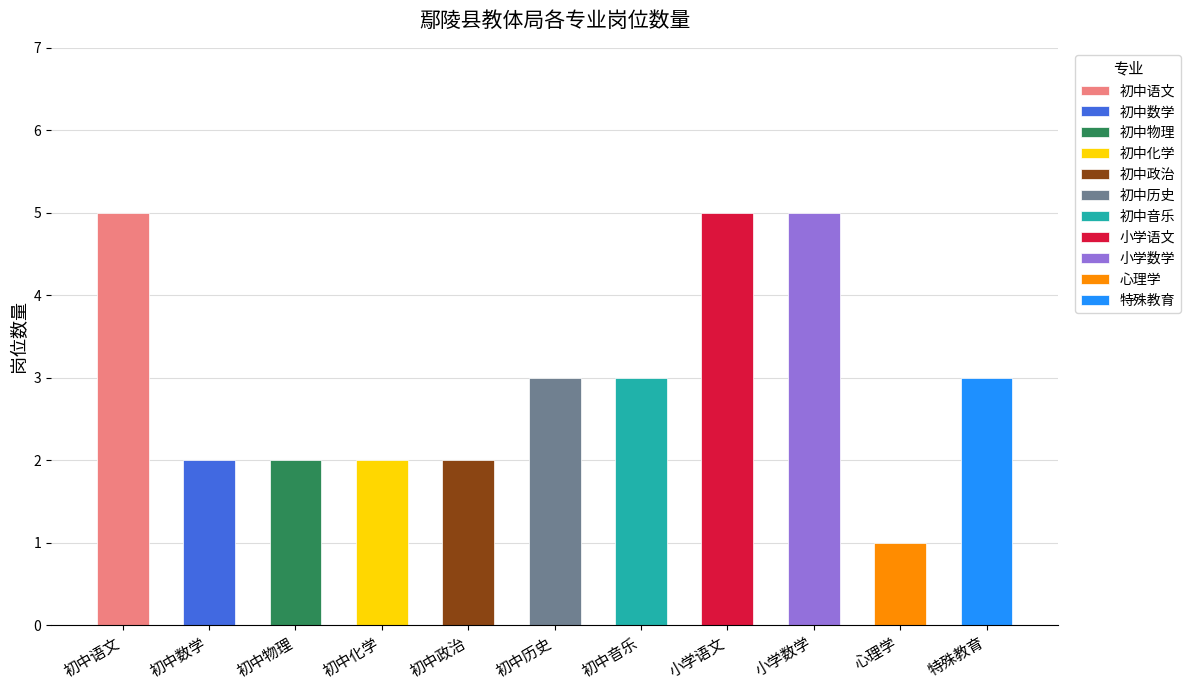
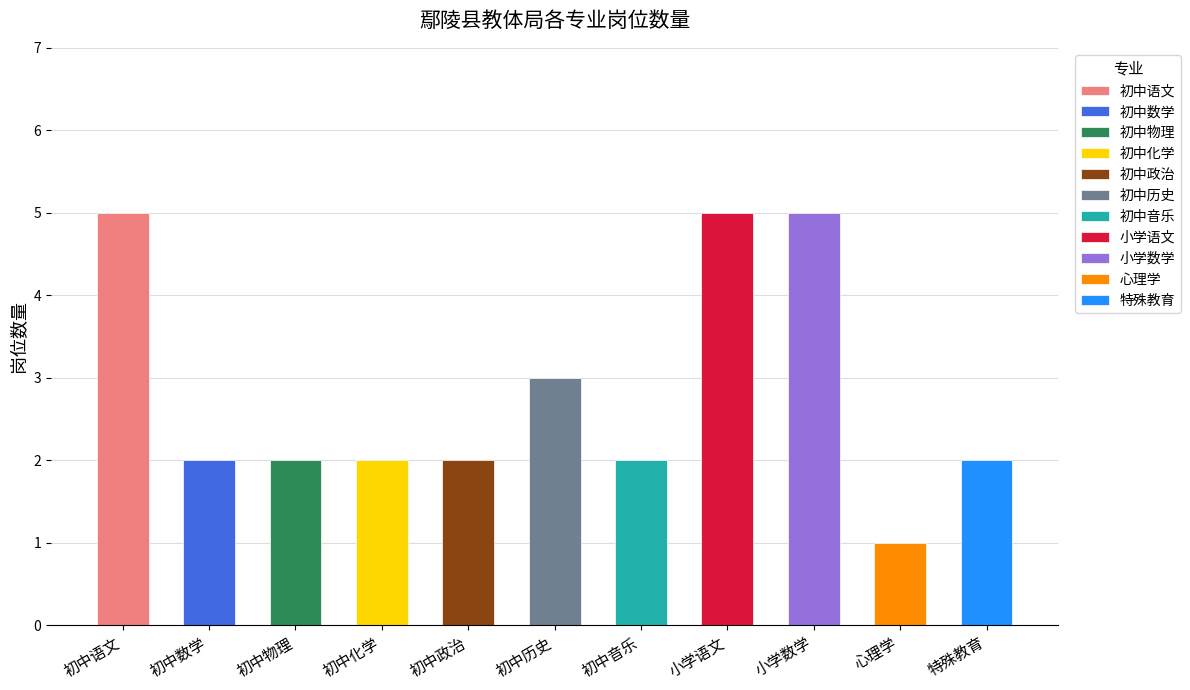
初中音乐: 3 -> 2
特殊教育: 3 -> 2
